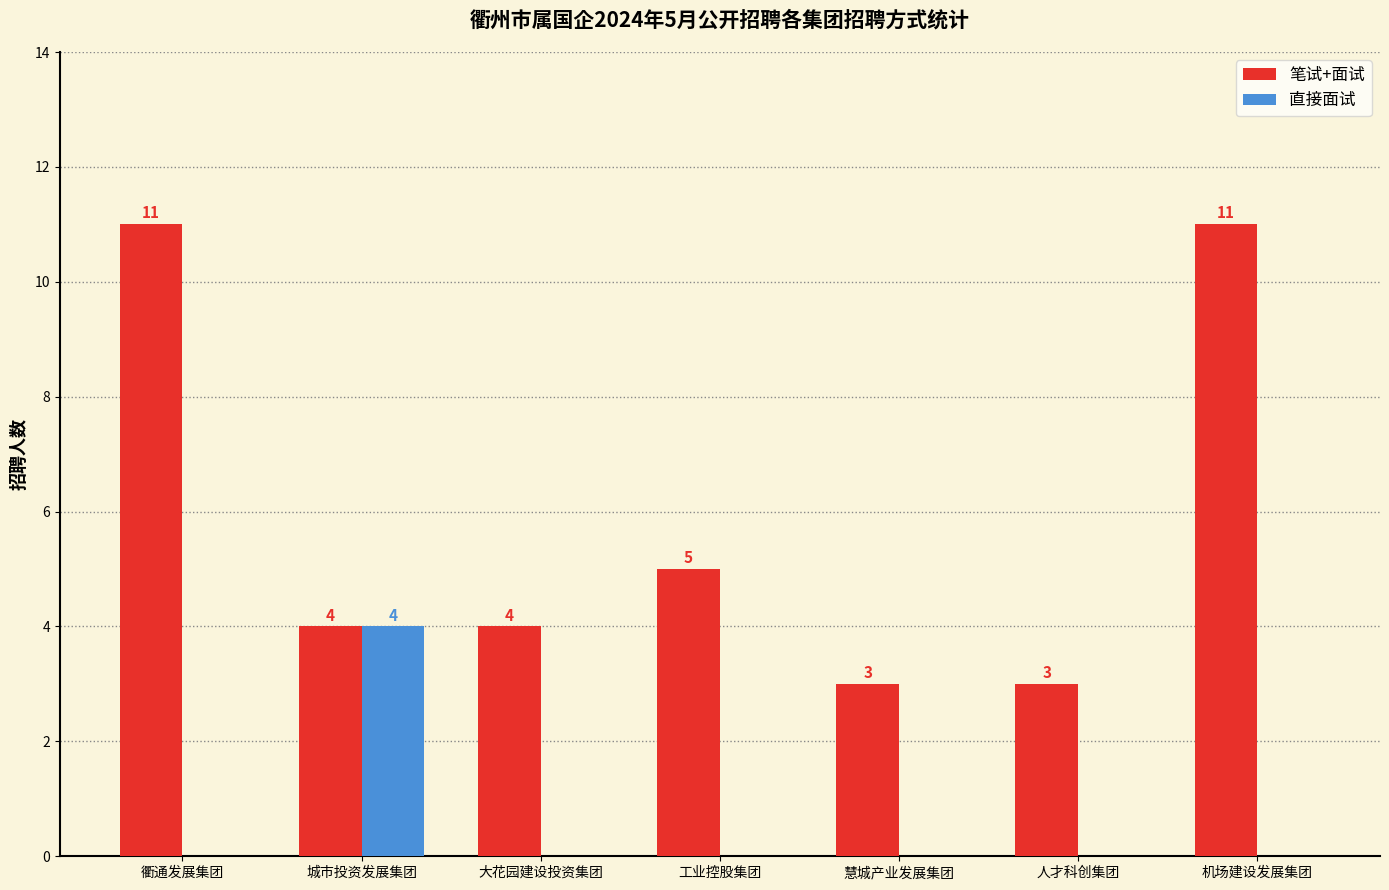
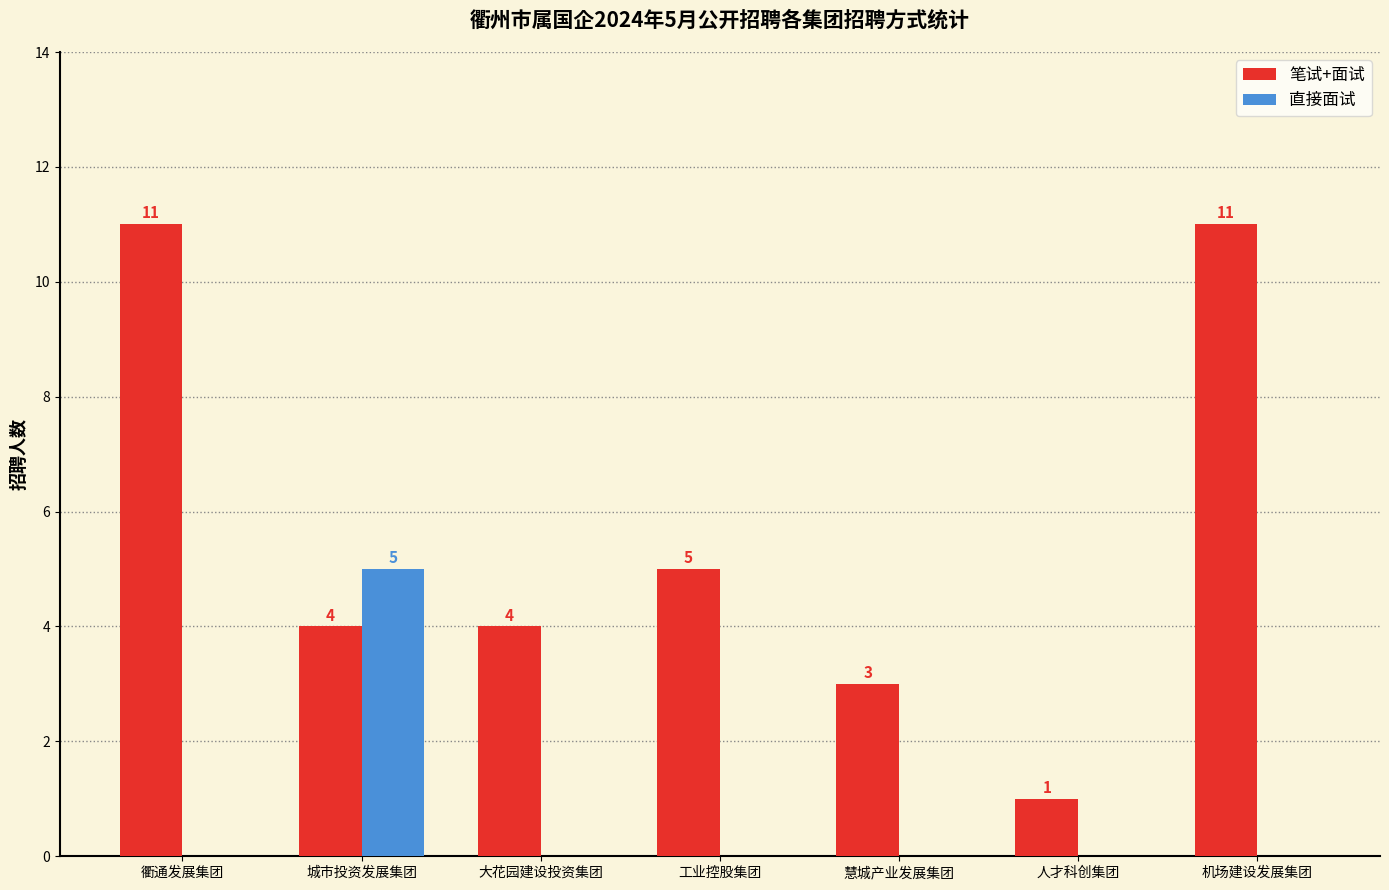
直接面试, 城市投资发展集团: 4 -> 5
笔试+面试, 人才科创集团: 3 -> 1
